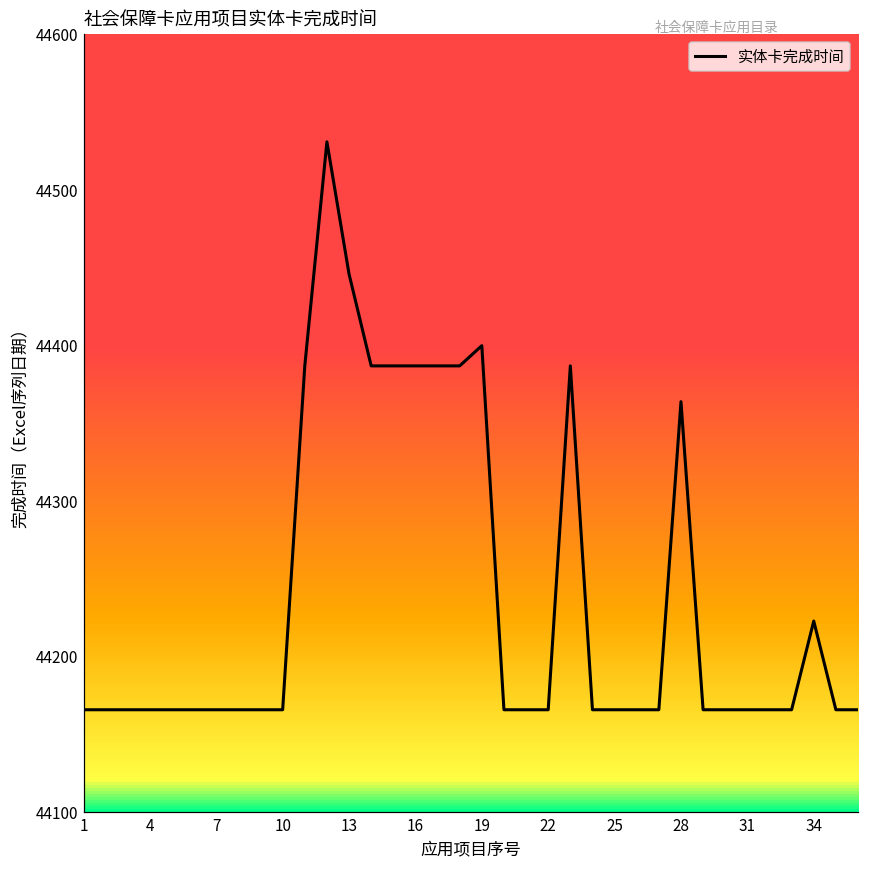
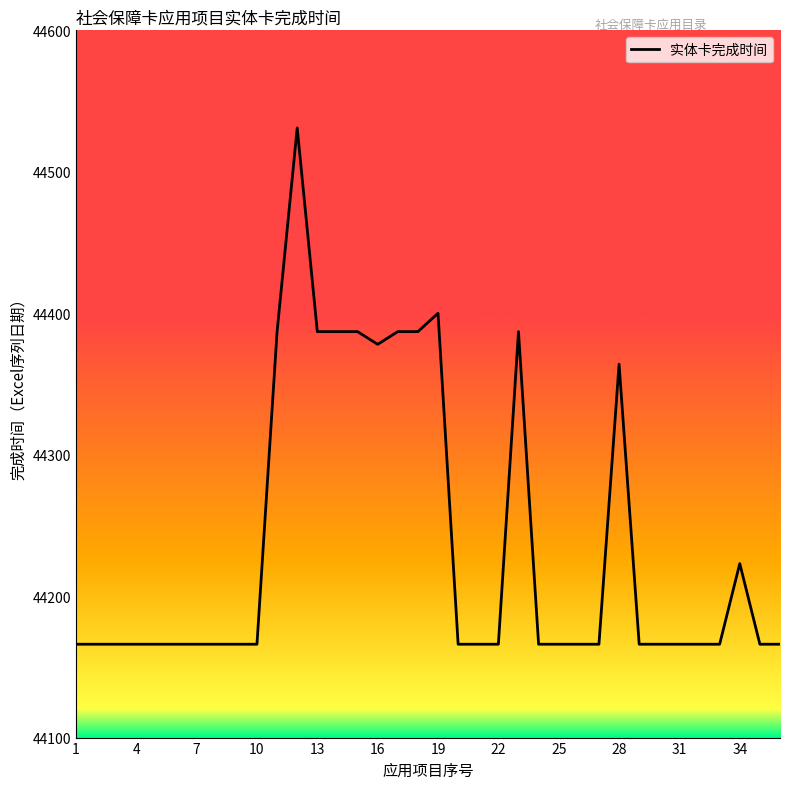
13: 44446 -> 44387
16: 44387 -> 44378
